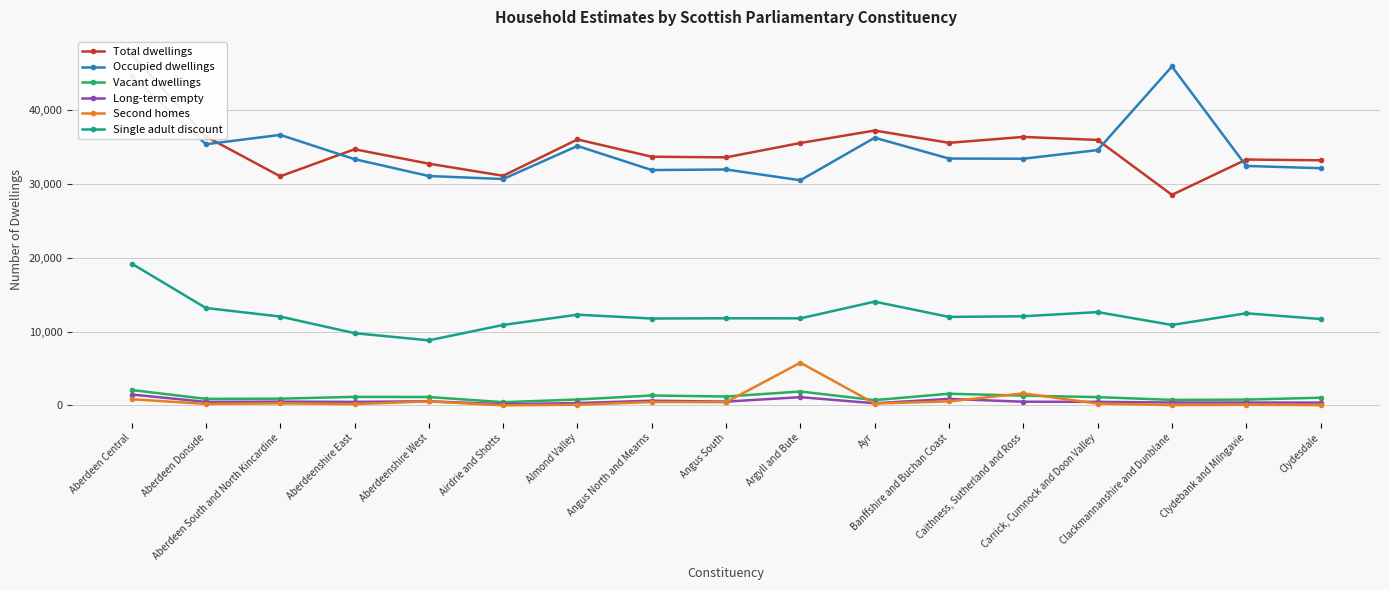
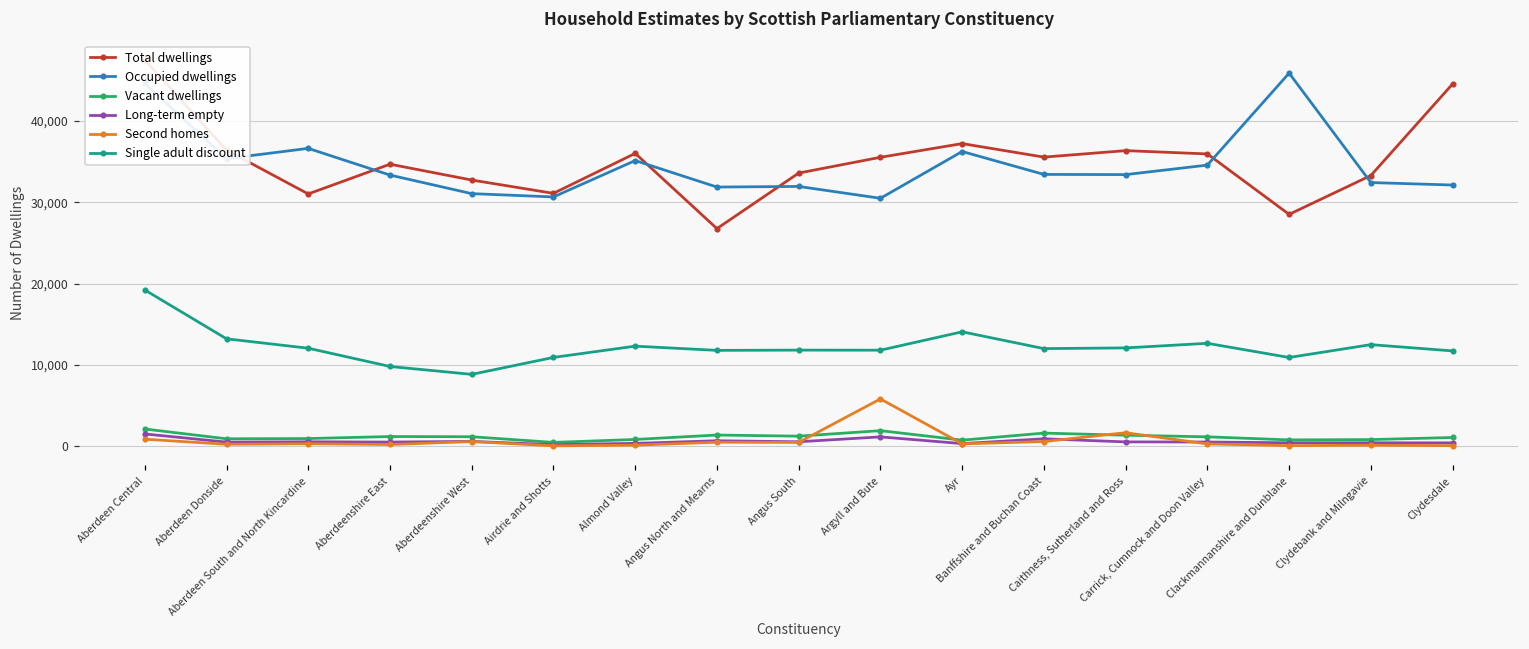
Total dwellings, Angus North and Mearns: 34,000 -> 27,000
Total dwellings, Clydesdale: 33,000 -> 45,000
